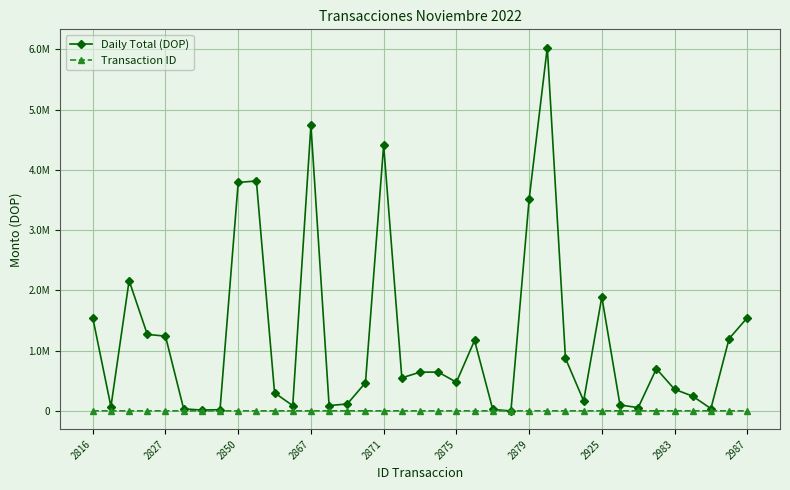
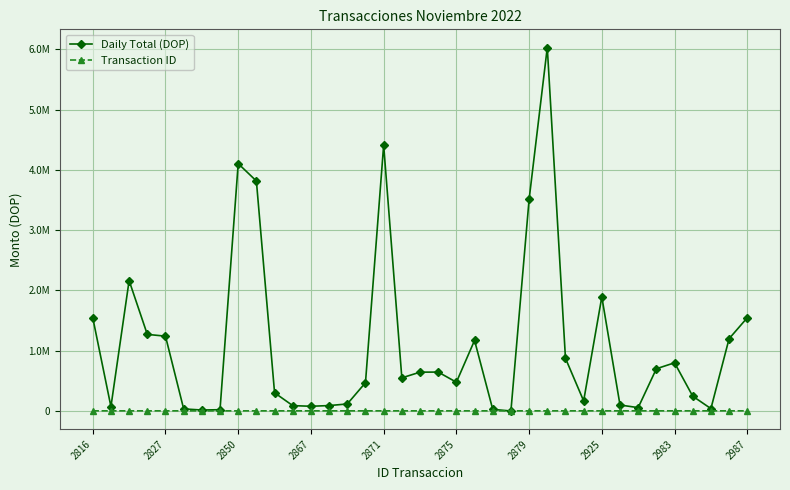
Daily Total (DOP), 2850: 3800000 -> 4100000
Daily Total (DOP), 2867: 4700000 -> 100000
Daily Total (DOP), 2983: 400000 -> 800000
